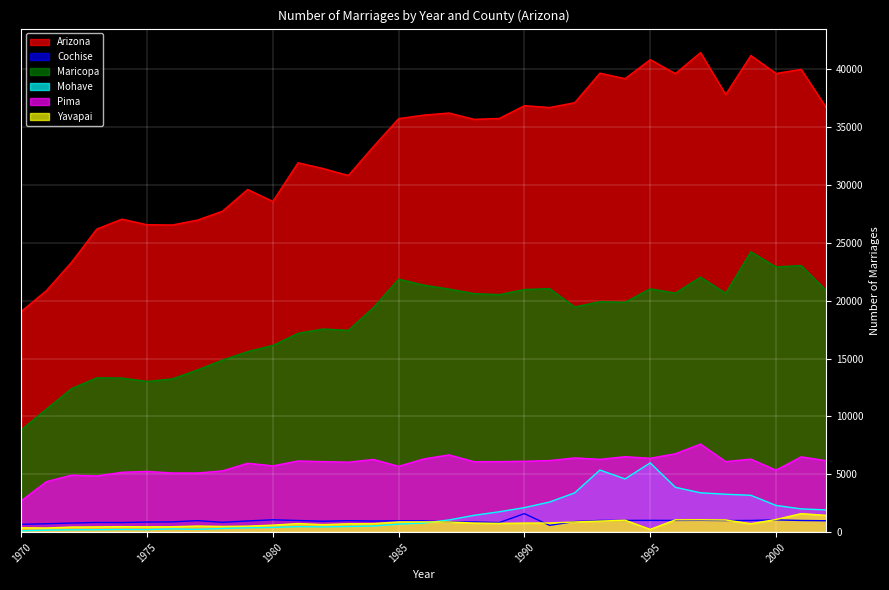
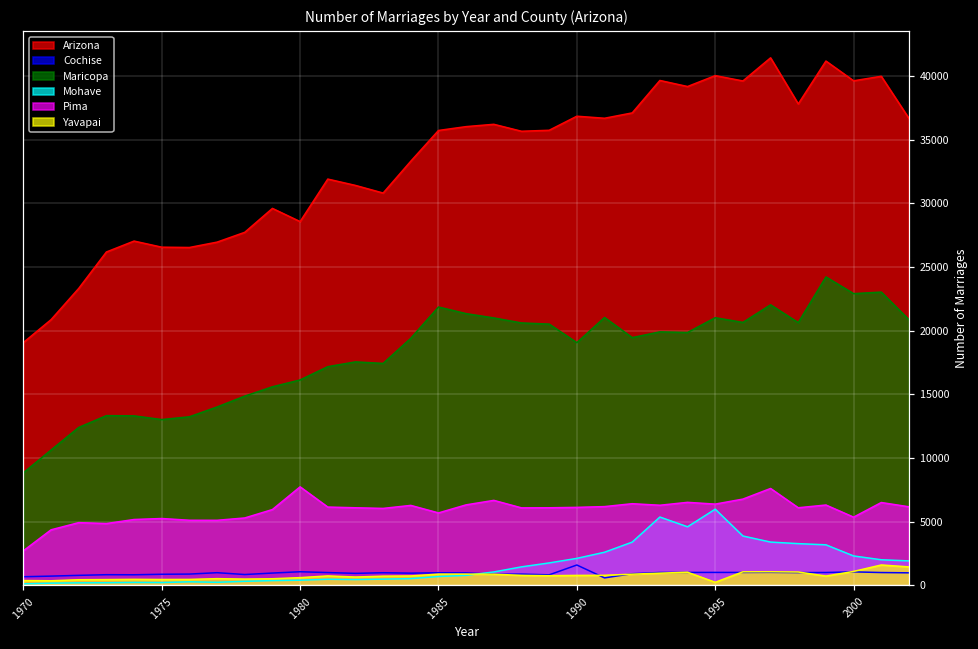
Pima, 1980: 5700 -> 7700
Maricopa, 1990: 21000 -> 19100
Arizona, 1995: 40800 -> 40000
